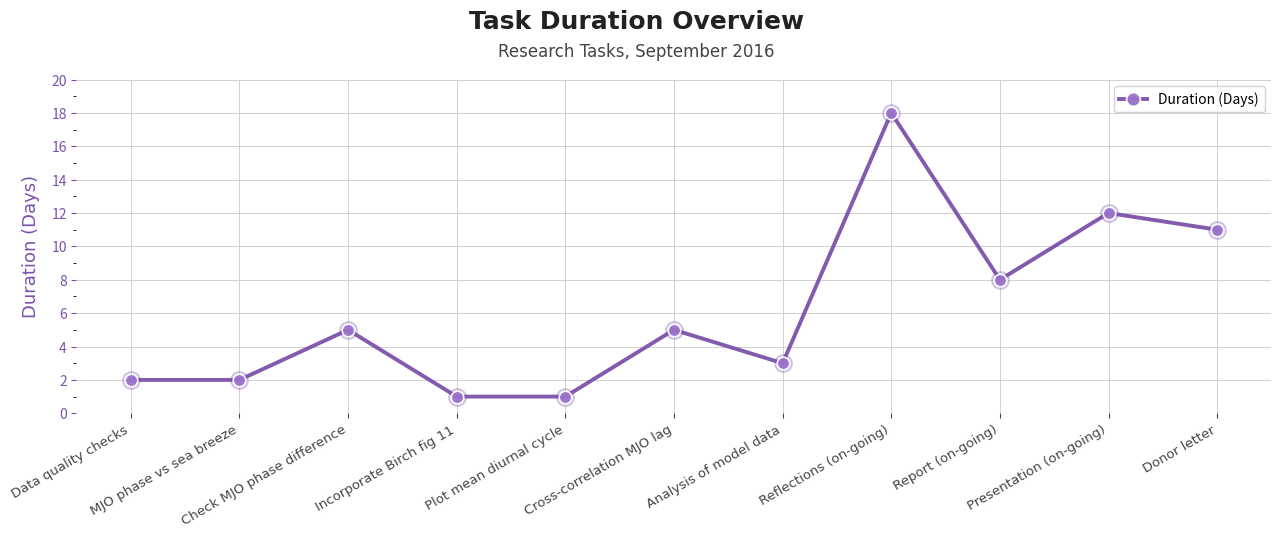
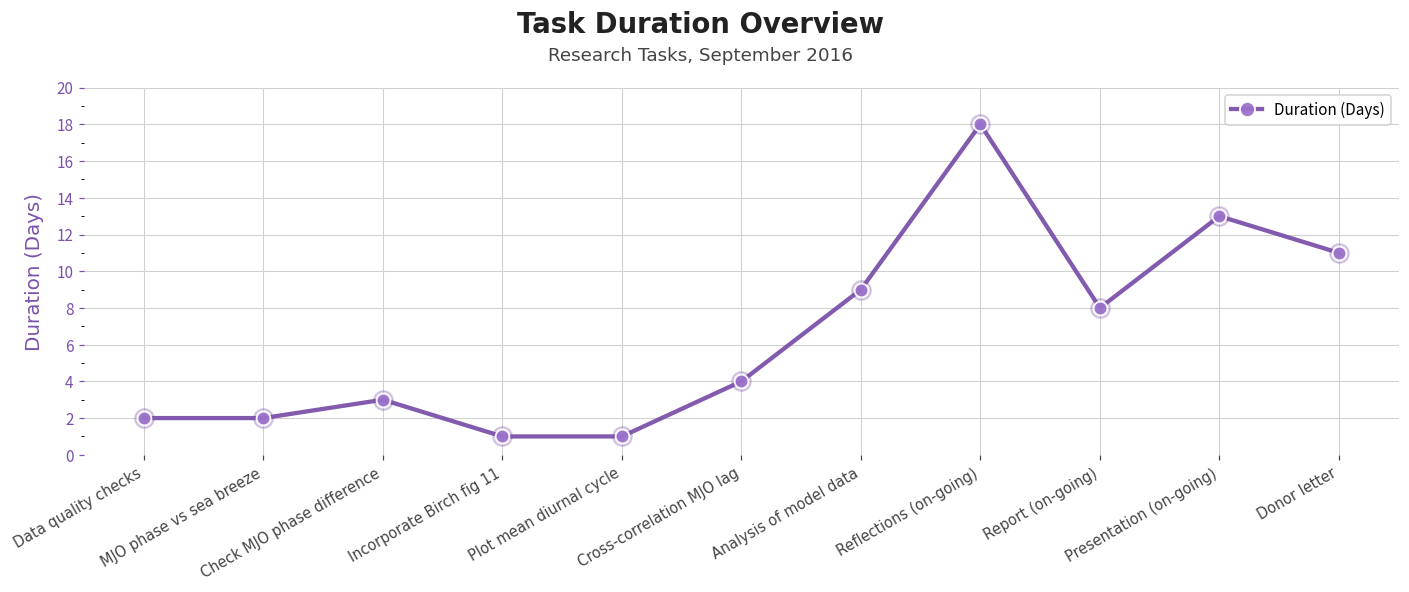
Check MJO phase difference: 5 -> 3
Cross-correlation MJO lag: 5 -> 4
Analysis of model data: 3 -> 9
Presentation (on-going): 12 -> 13
